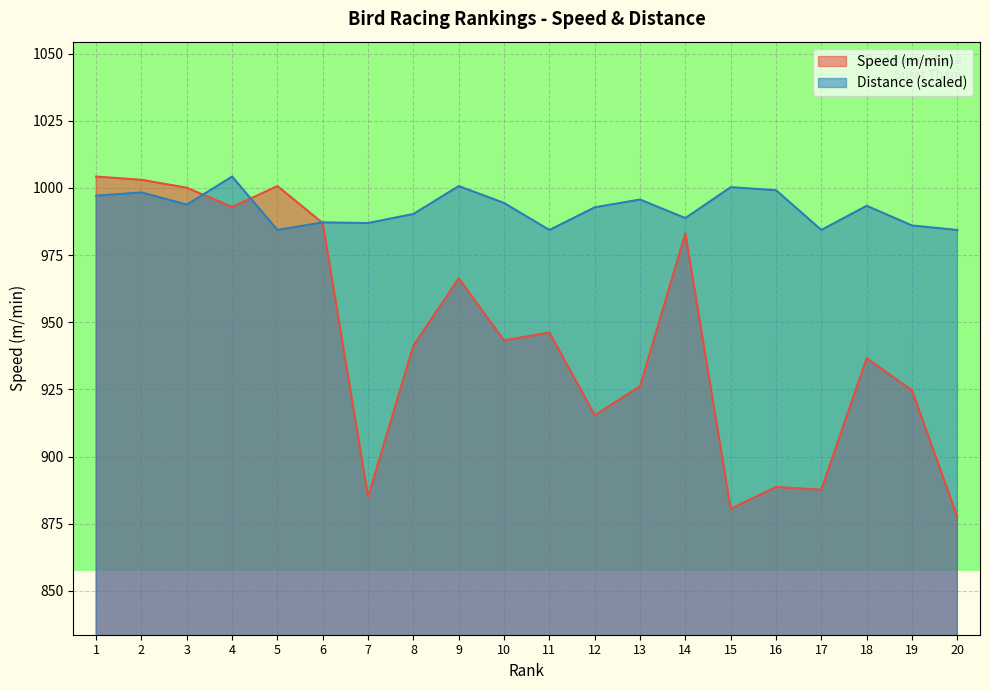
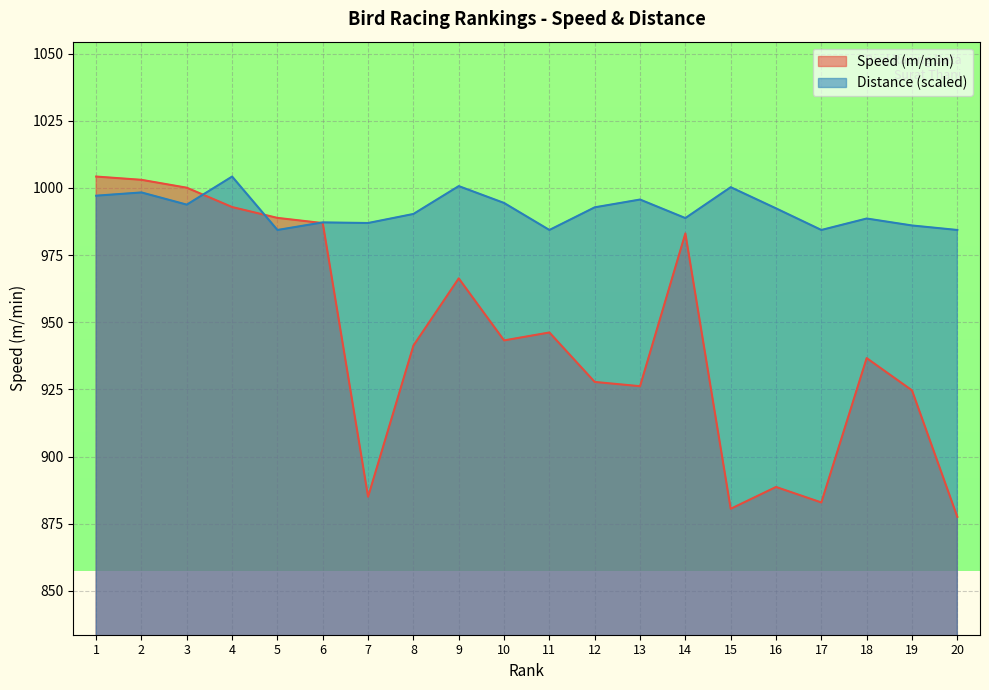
Speed (m/min), 5: 1001 -> 989
Speed (m/min), 12: 915 -> 928
Distance (scaled), 16: 999 -> 992
Speed (m/min), 17: 888 -> 883
Distance (scaled), 18: 993 -> 989
